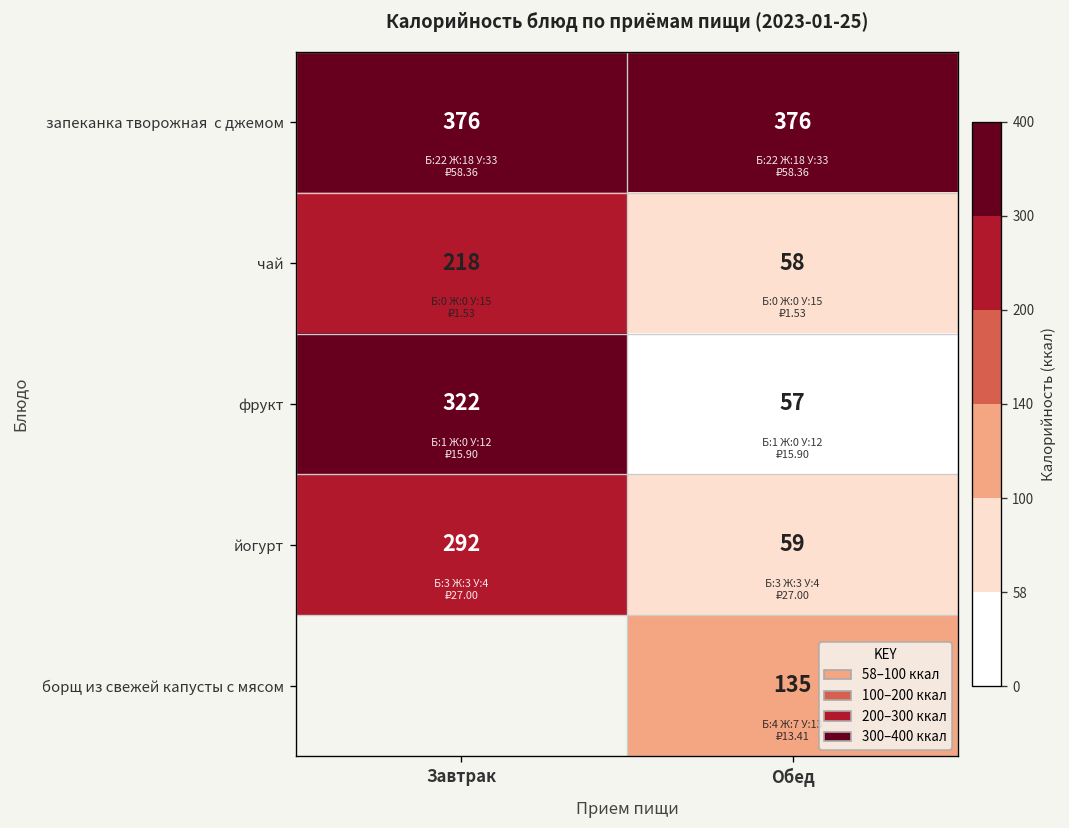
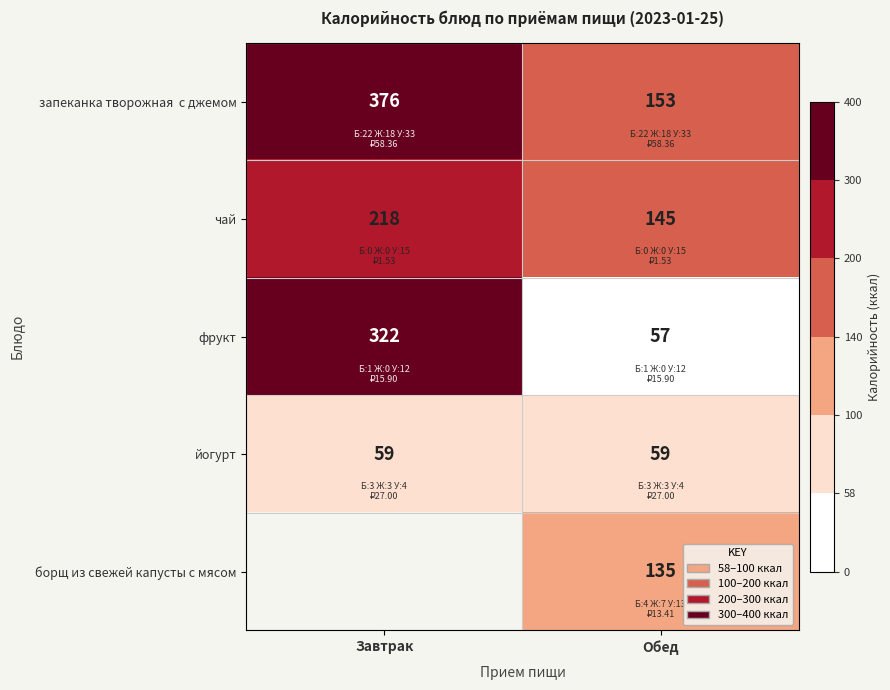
запеканка творожная с джемом, Обед: 376 -> 153
чай, Обед: 58 -> 145
йогурт, Завтрак: 292 -> 59
